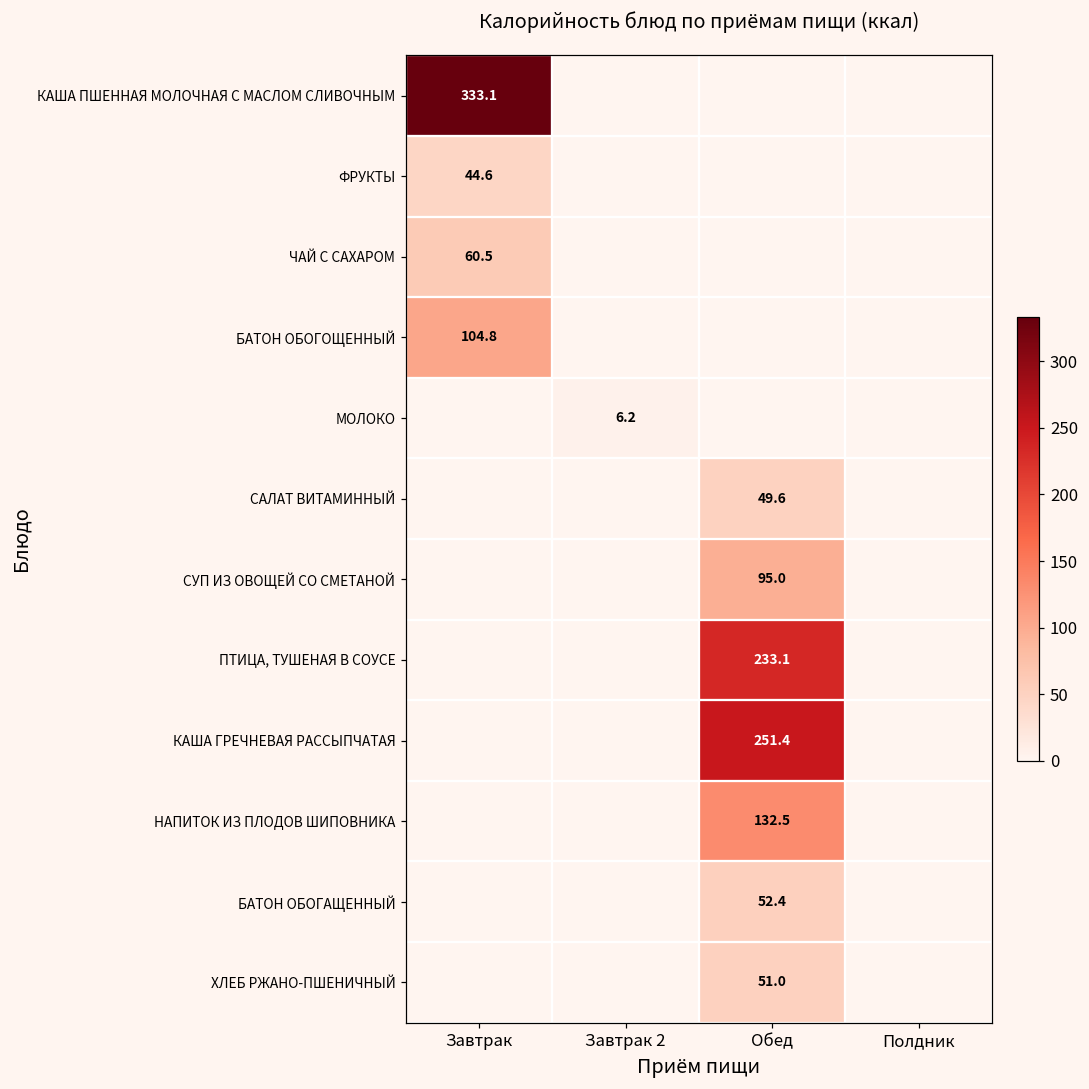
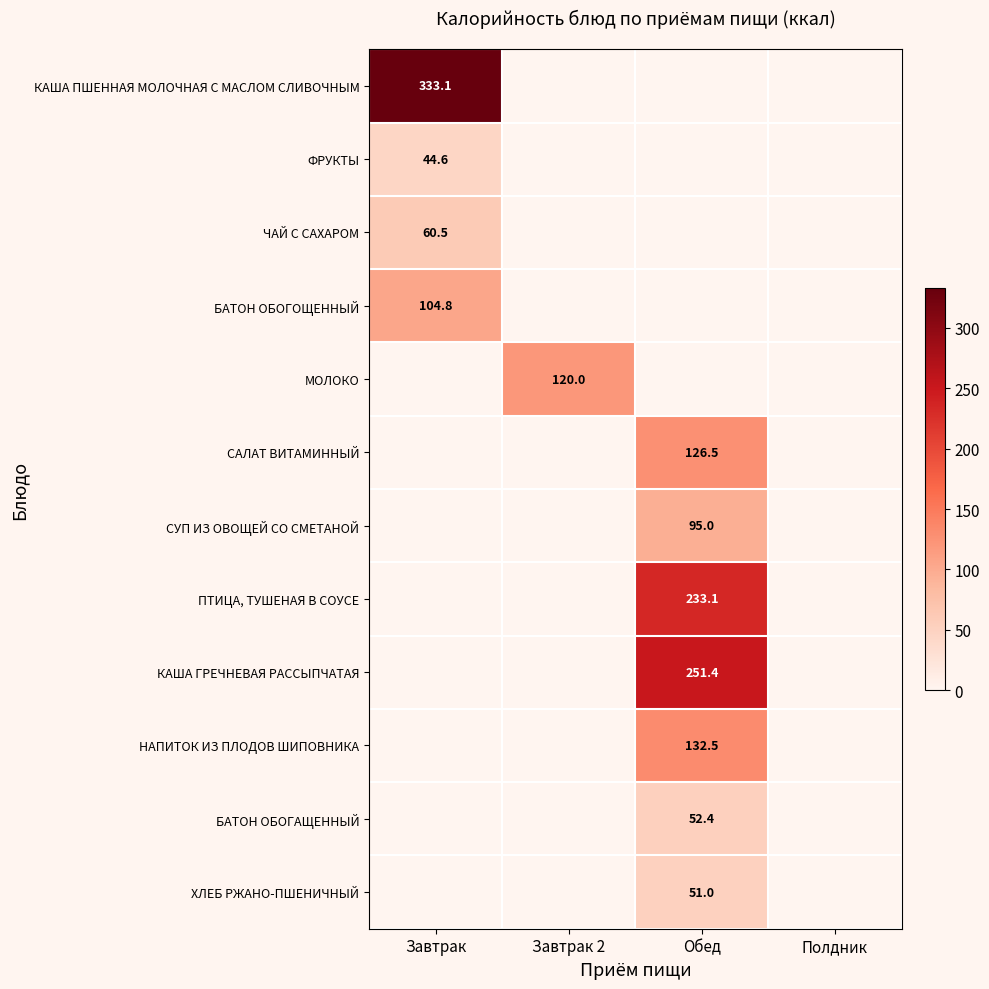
МОЛОКО, Завтрак 2: 6.2 -> 120.0
САЛАТ ВИТАМИННЫЙ, Обед: 49.6 -> 126.5
